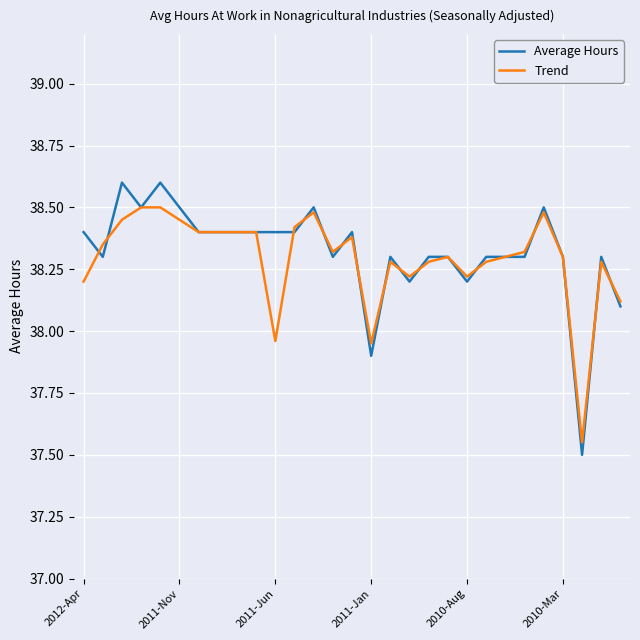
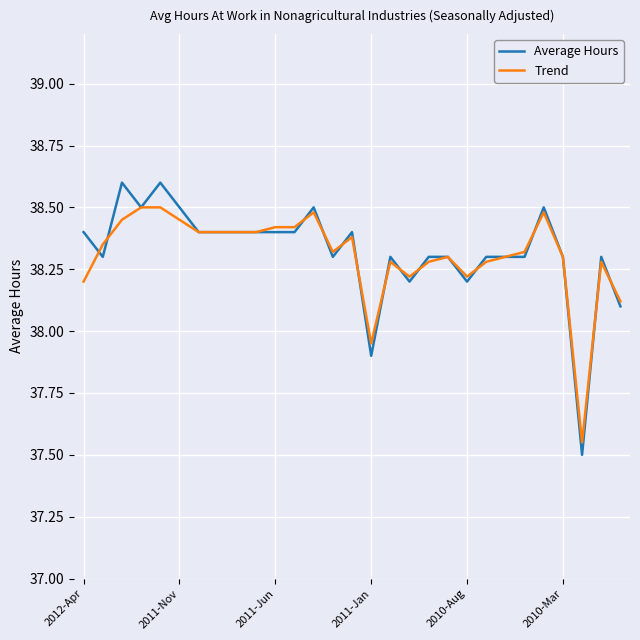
Trend, 2011-Jun: 37.96 -> 38.42
